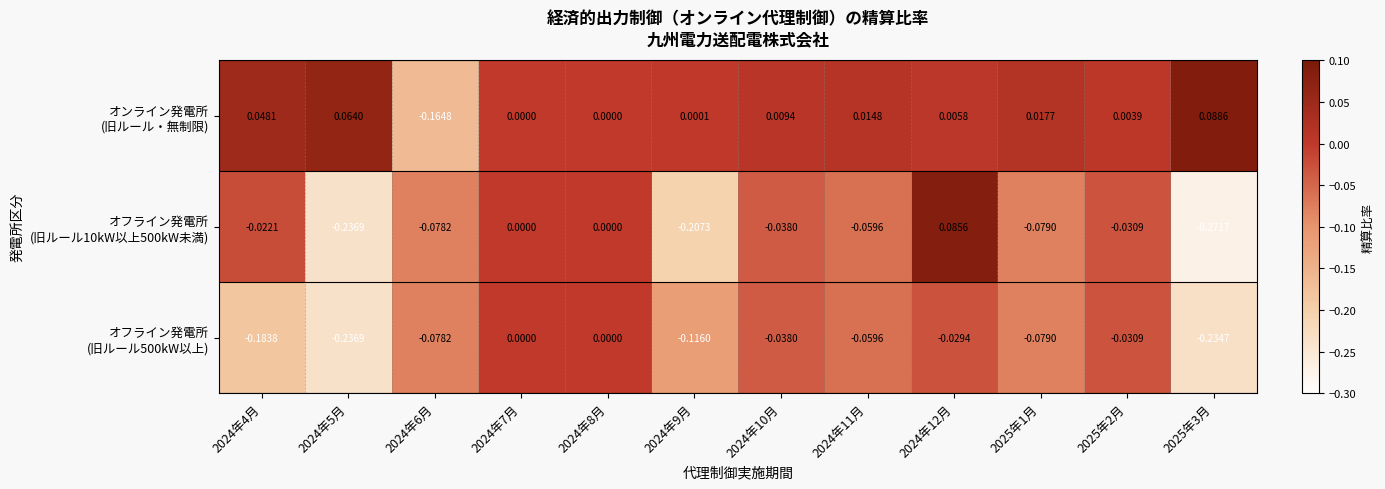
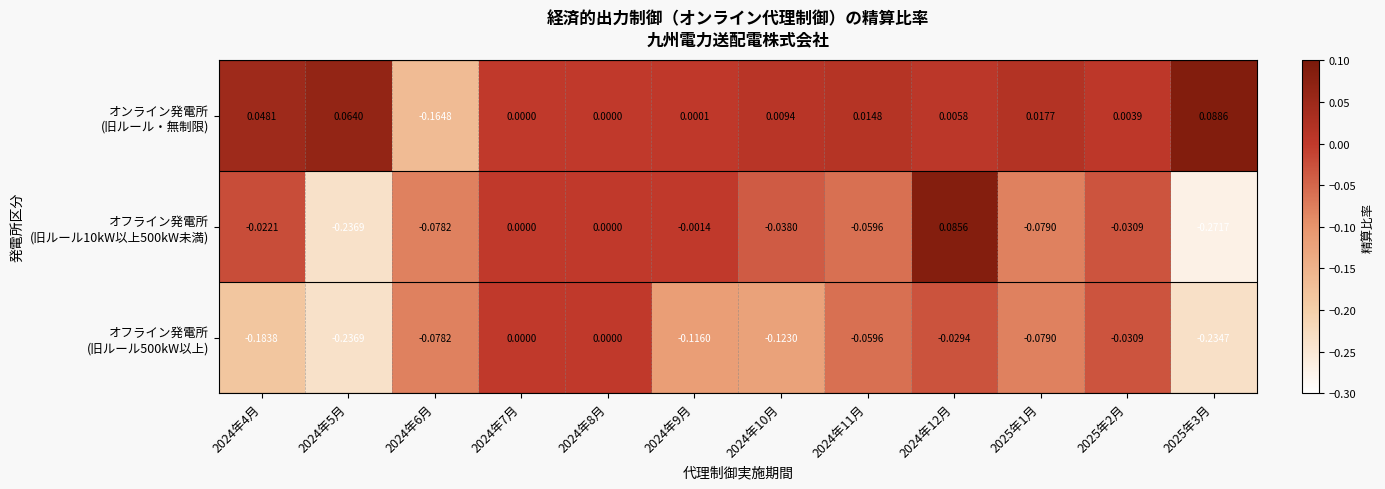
オフライン発電所 (旧ルール10kW以上500kW未満), 2024年9月: -0.2073 -> -0.0014
オフライン発電所 (旧ルール500kW以上), 2024年10月: -0.0380 -> -0.1230
